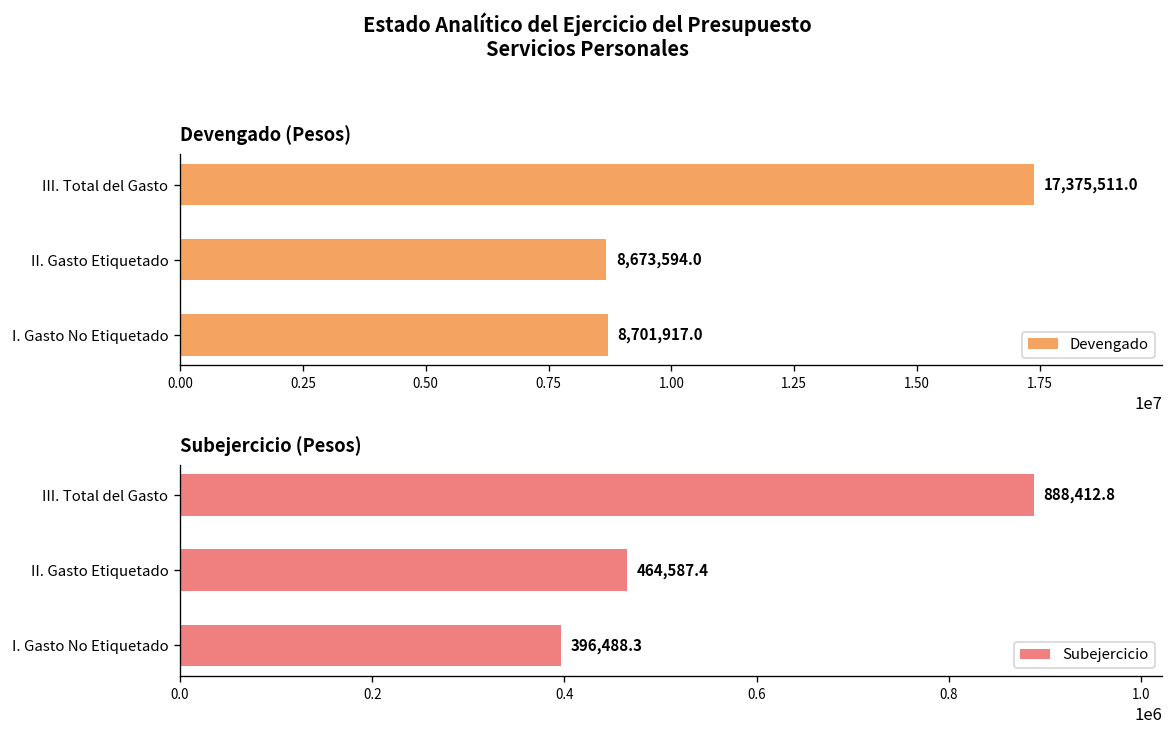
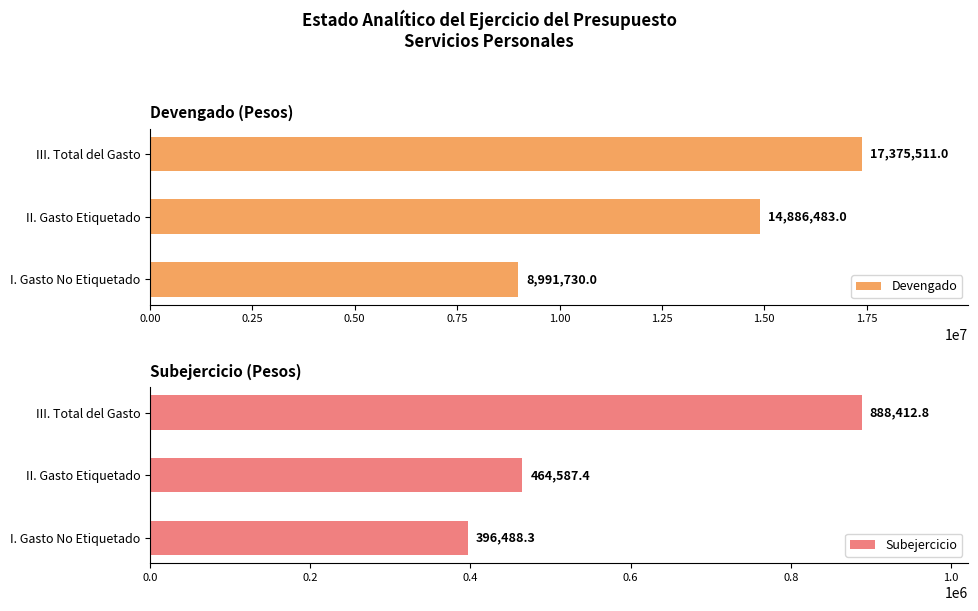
Devengado (Pesos), II. Gasto Etiquetado: 8,673,594.0 -> 14,886,483.0
Devengado (Pesos), I. Gasto No Etiquetado: 8,701,917.0 -> 8,991,730.0
